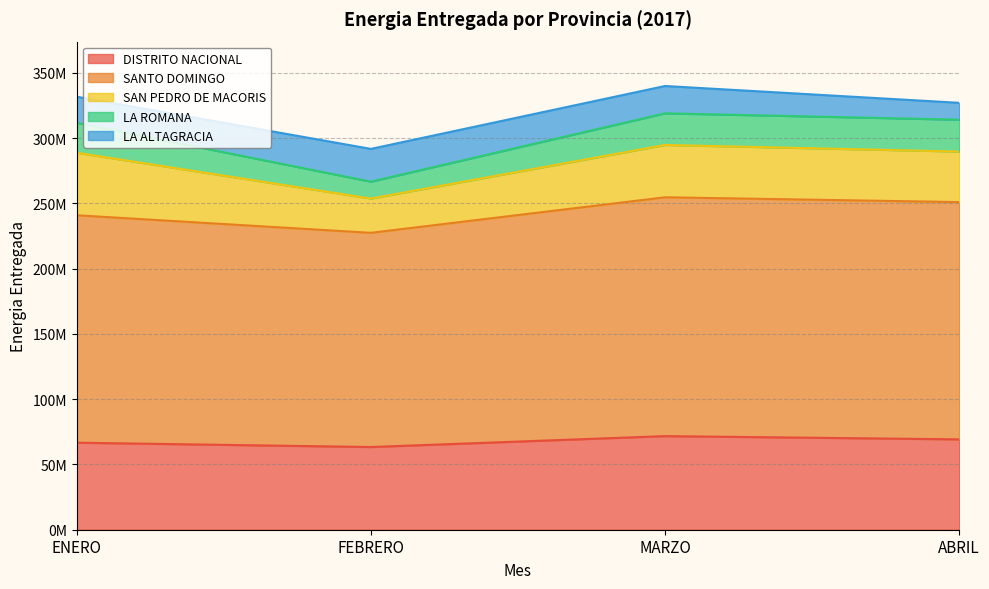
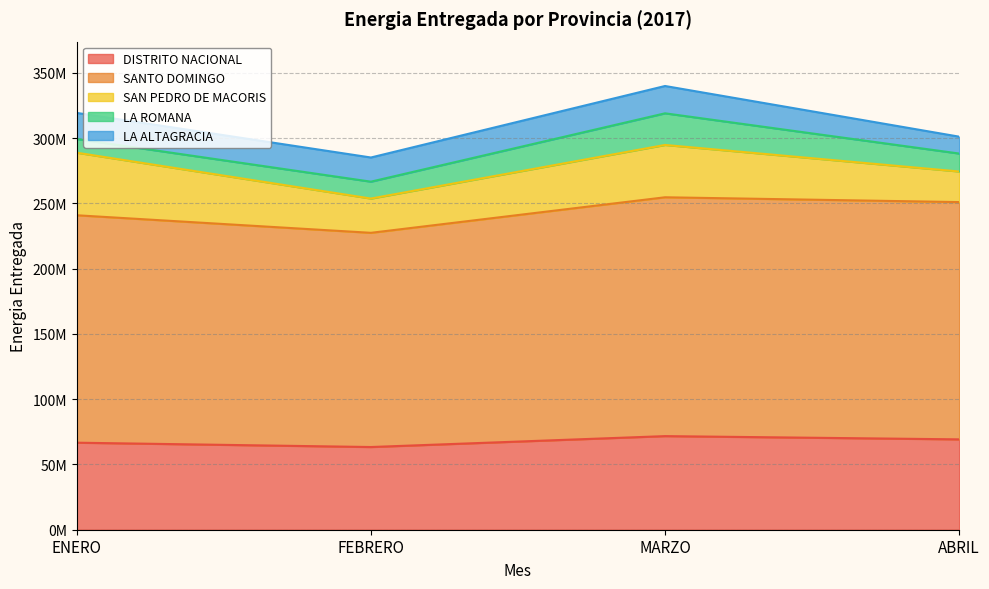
LA ROMANA, ENERO: 23000000 -> 11000000
LA ALTAGRACIA, FEBRERO: 25000000 -> 19000000
SAN PEDRO DE MACORIS, ABRIL: 39000000 -> 23000000
LA ROMANA, ABRIL: 24000000 -> 14000000
